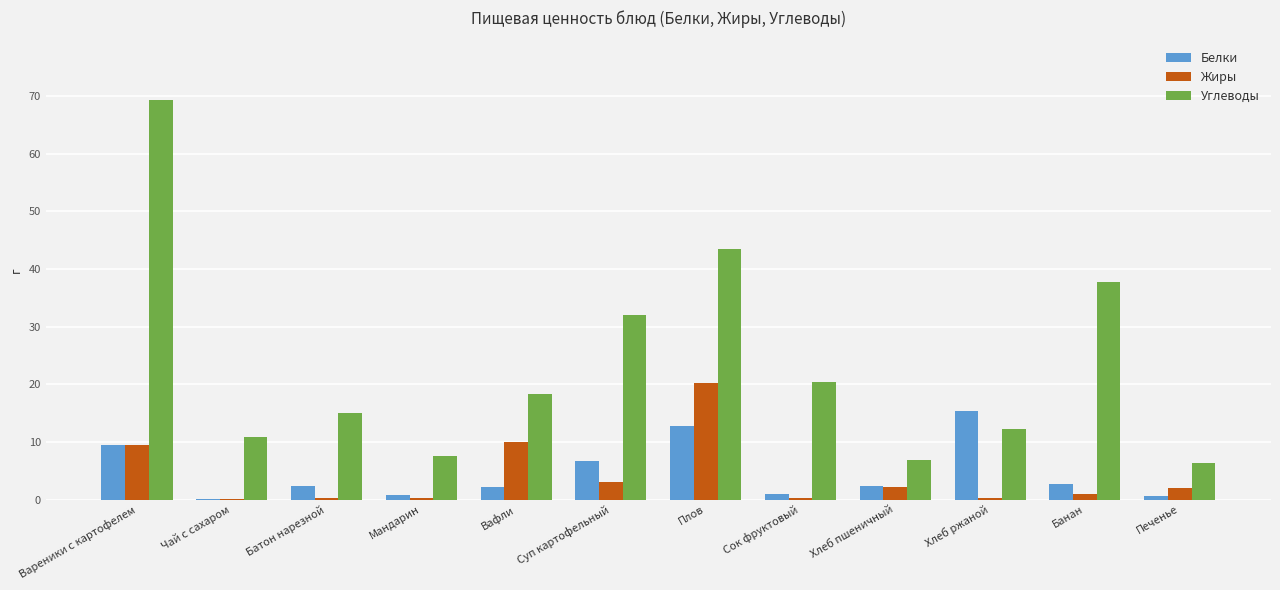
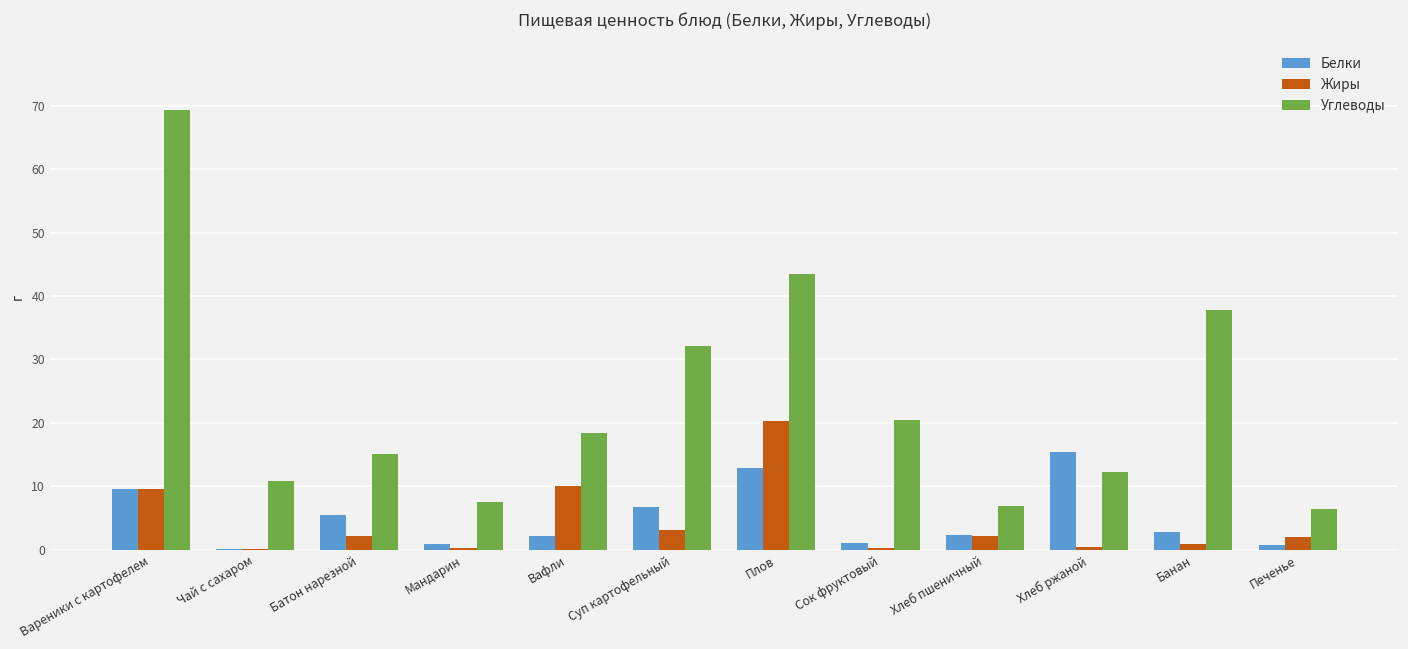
Белки, Батон нарезной: 2 -> 5
Жиры, Батон нарезной: 0 -> 2
